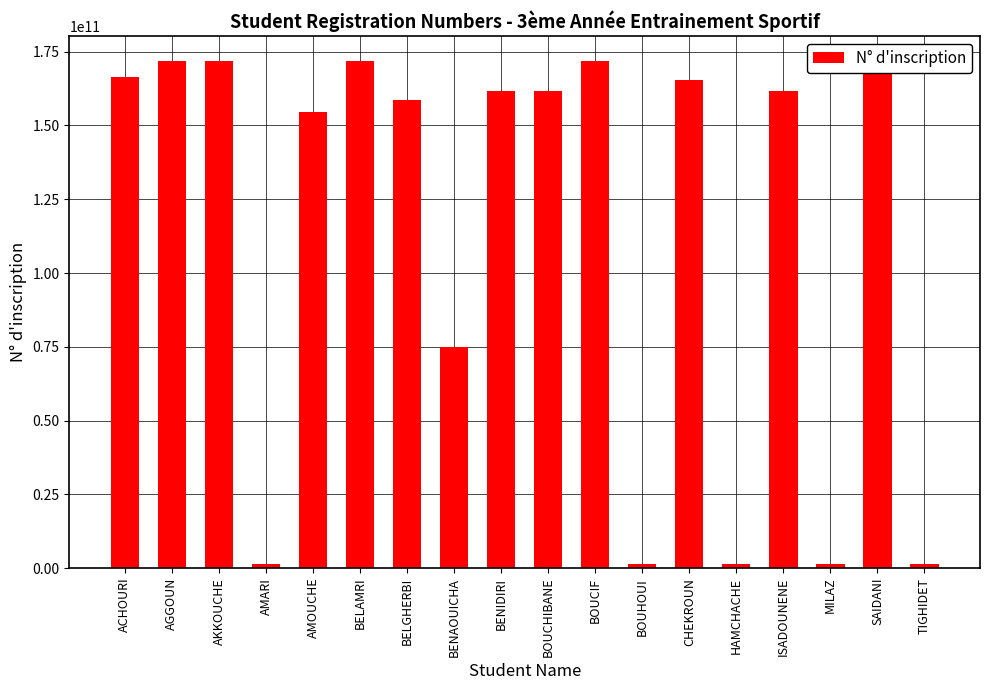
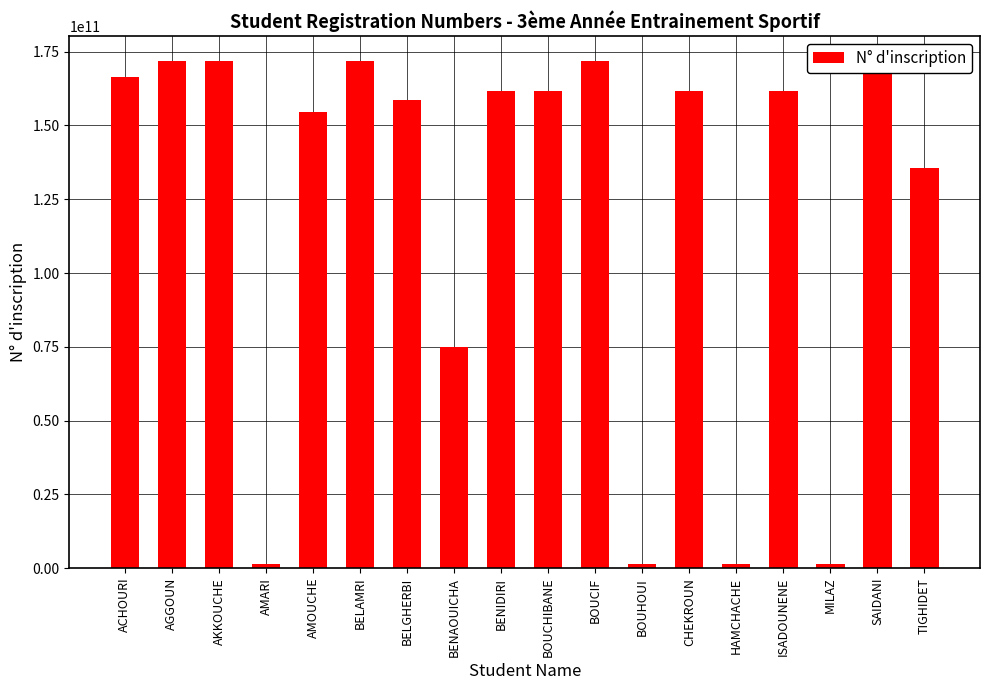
CHEKROUN: 165000000000 -> 162000000000
TIGHIDET: 1000000000 -> 136000000000
